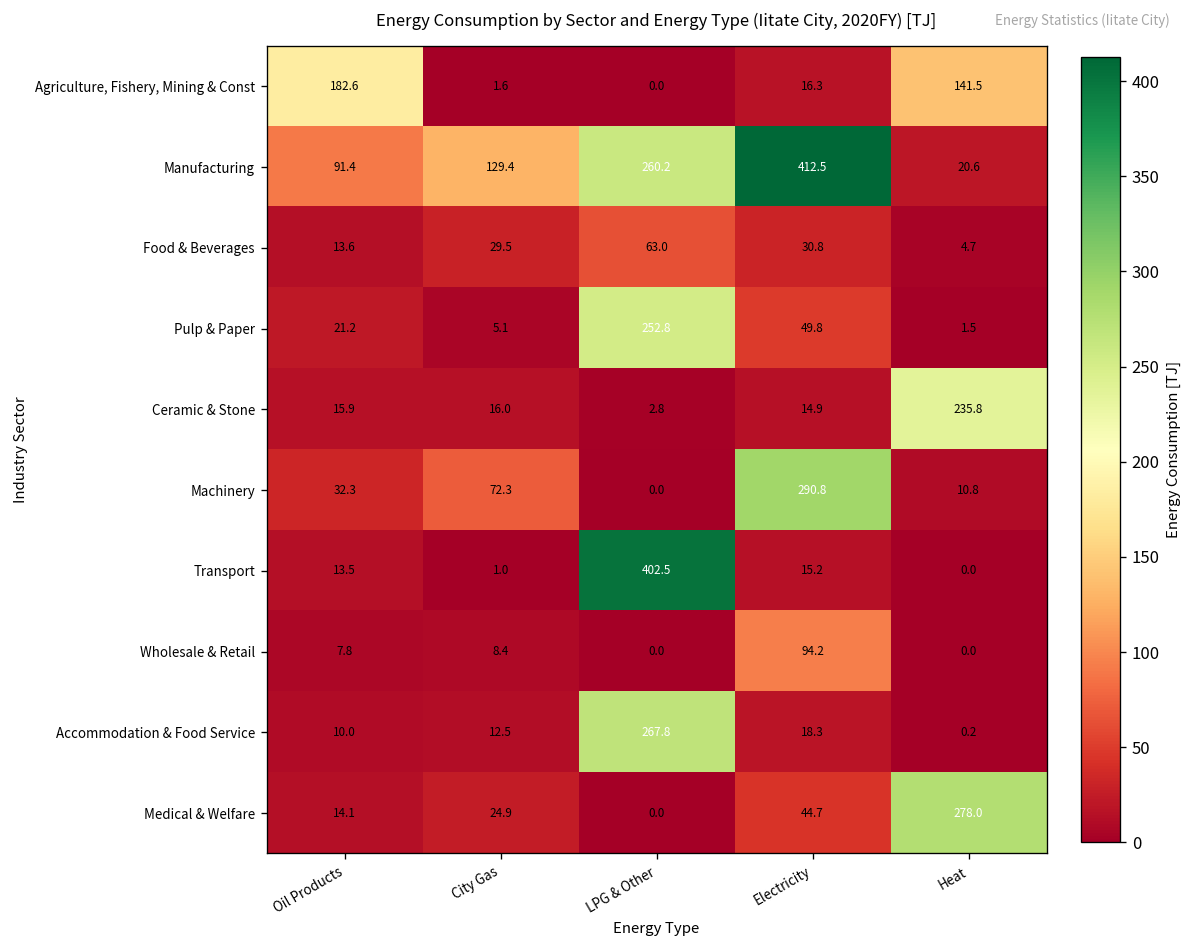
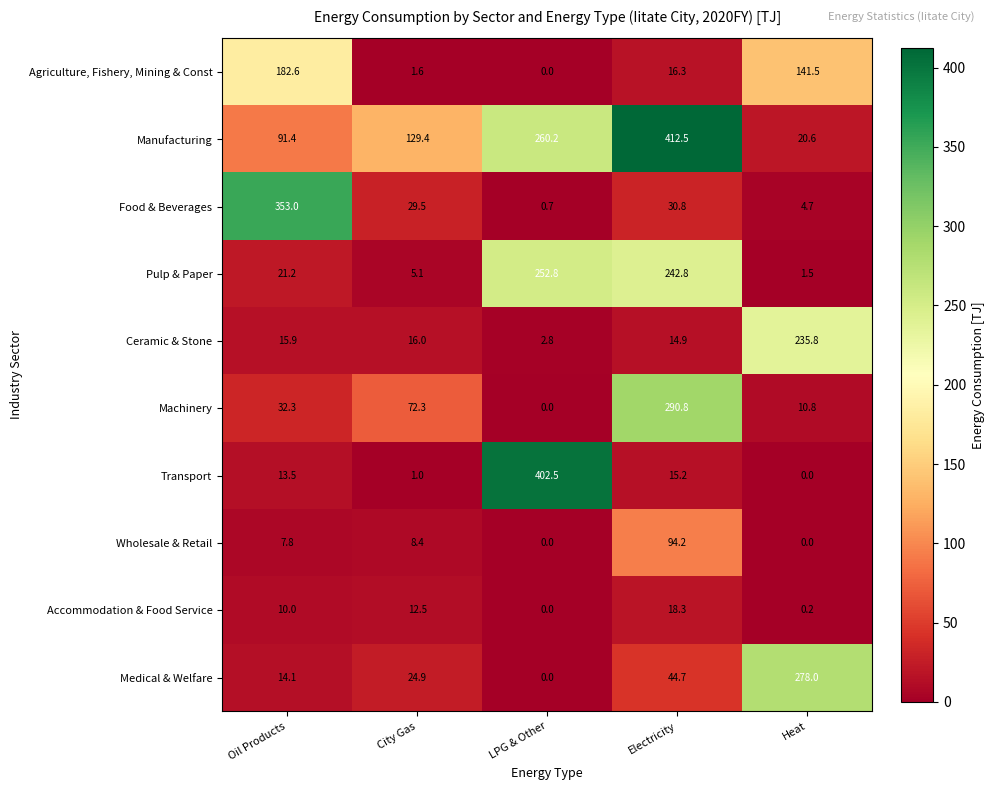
Food & Beverages, Oil Products: 13.6 -> 353.0
Food & Beverages, LPG & Other: 63.0 -> 0.7
Pulp & Paper, Electricity: 49.8 -> 242.8
Accommodation & Food Service, LPG & Other: 267.8 -> 0.0
